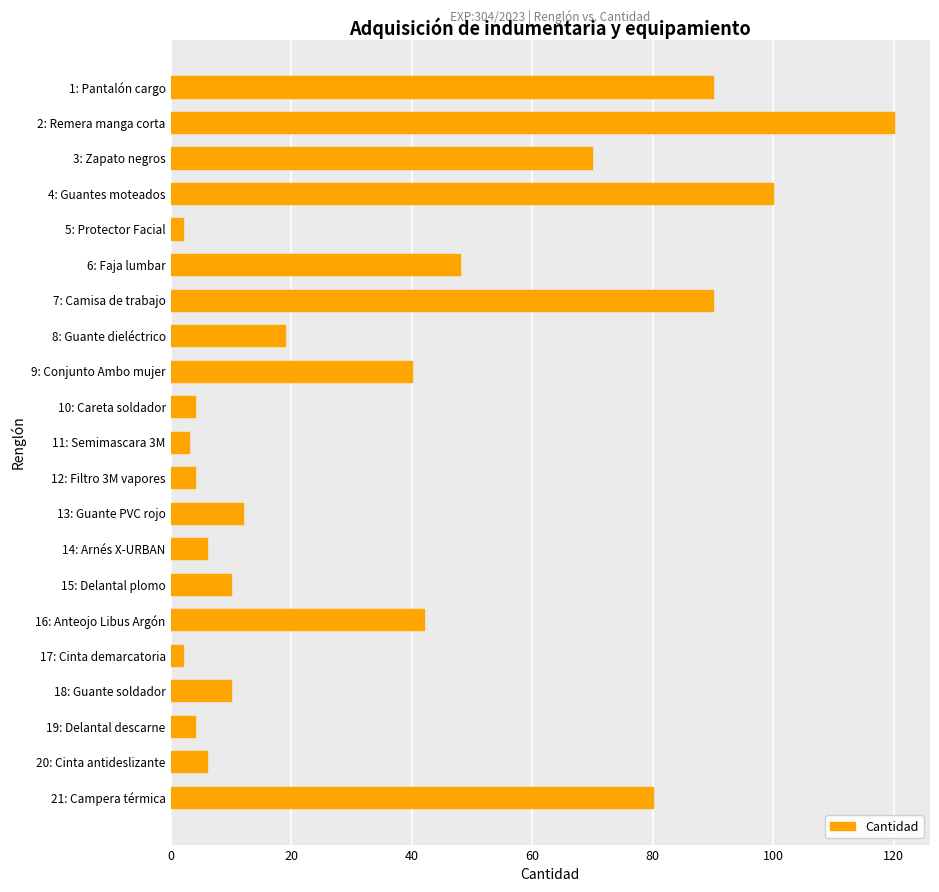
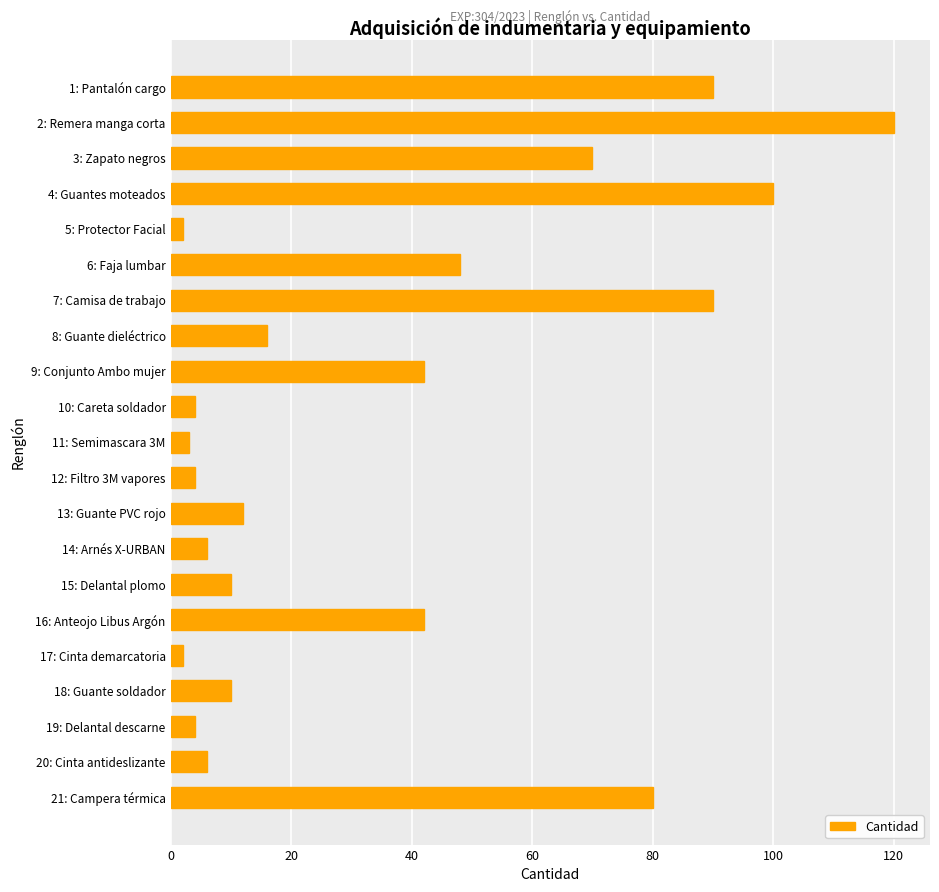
8: Guante dieléctrico: 19 -> 16
9: Conjunto Ambo mujer: 40 -> 42
